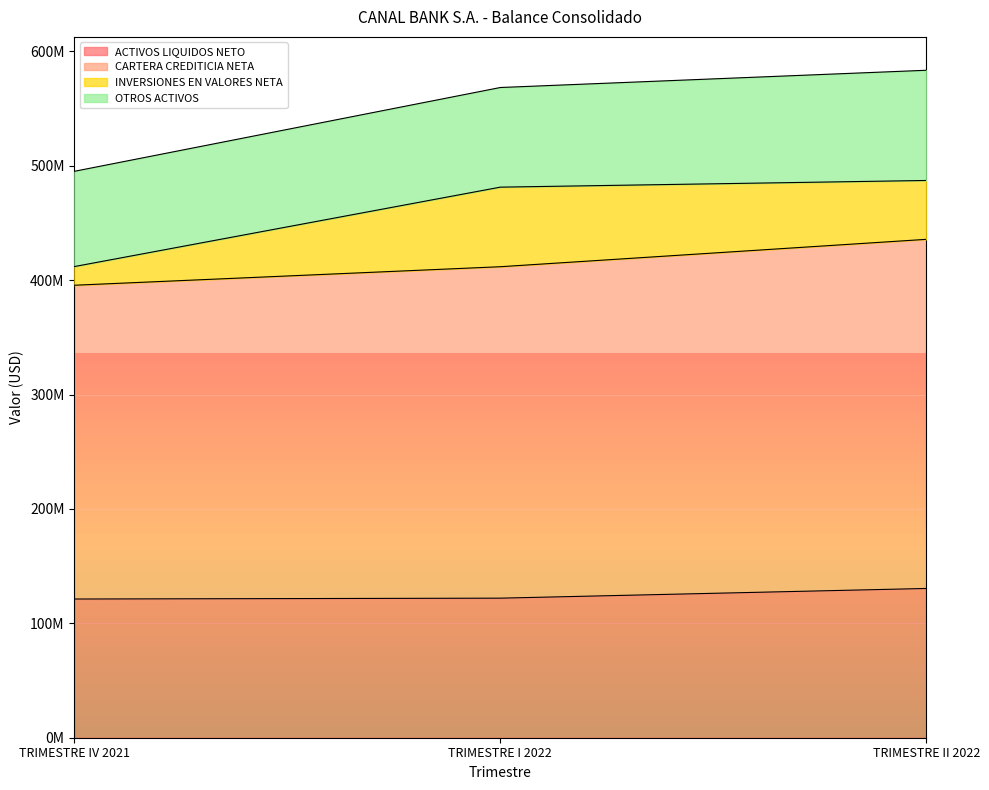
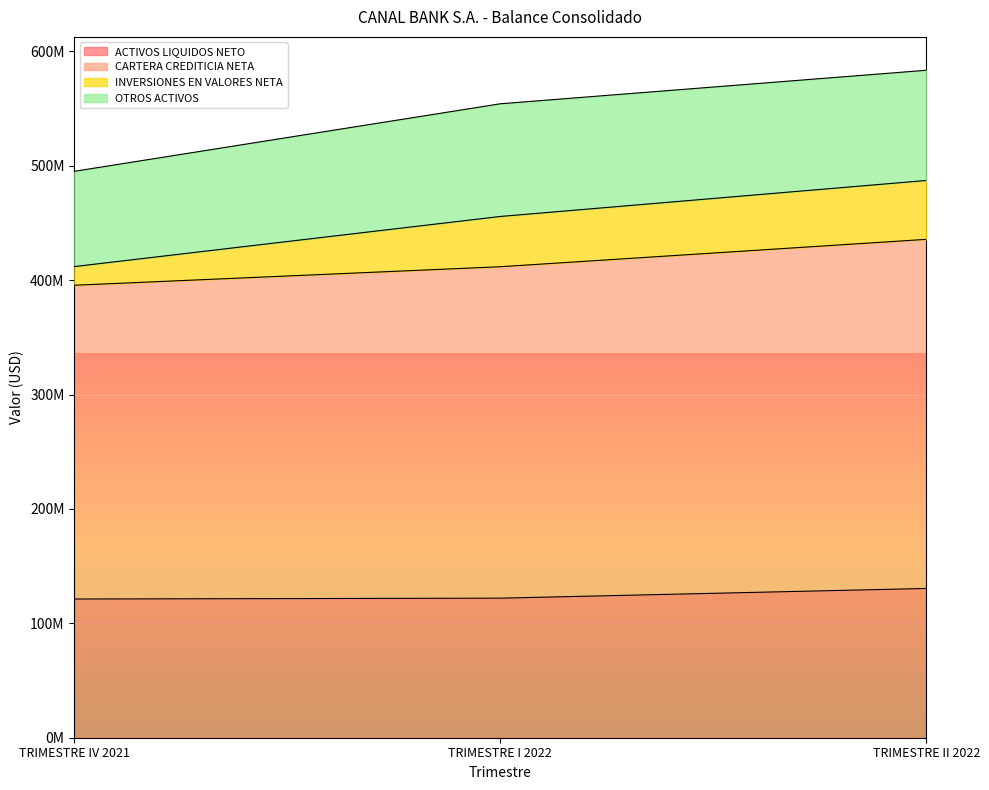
INVERSIONES EN VALORES NETA, TRIMESTRE I 2022: 70000000 -> 44000000
OTROS ACTIVOS, TRIMESTRE I 2022: 87000000 -> 99000000
